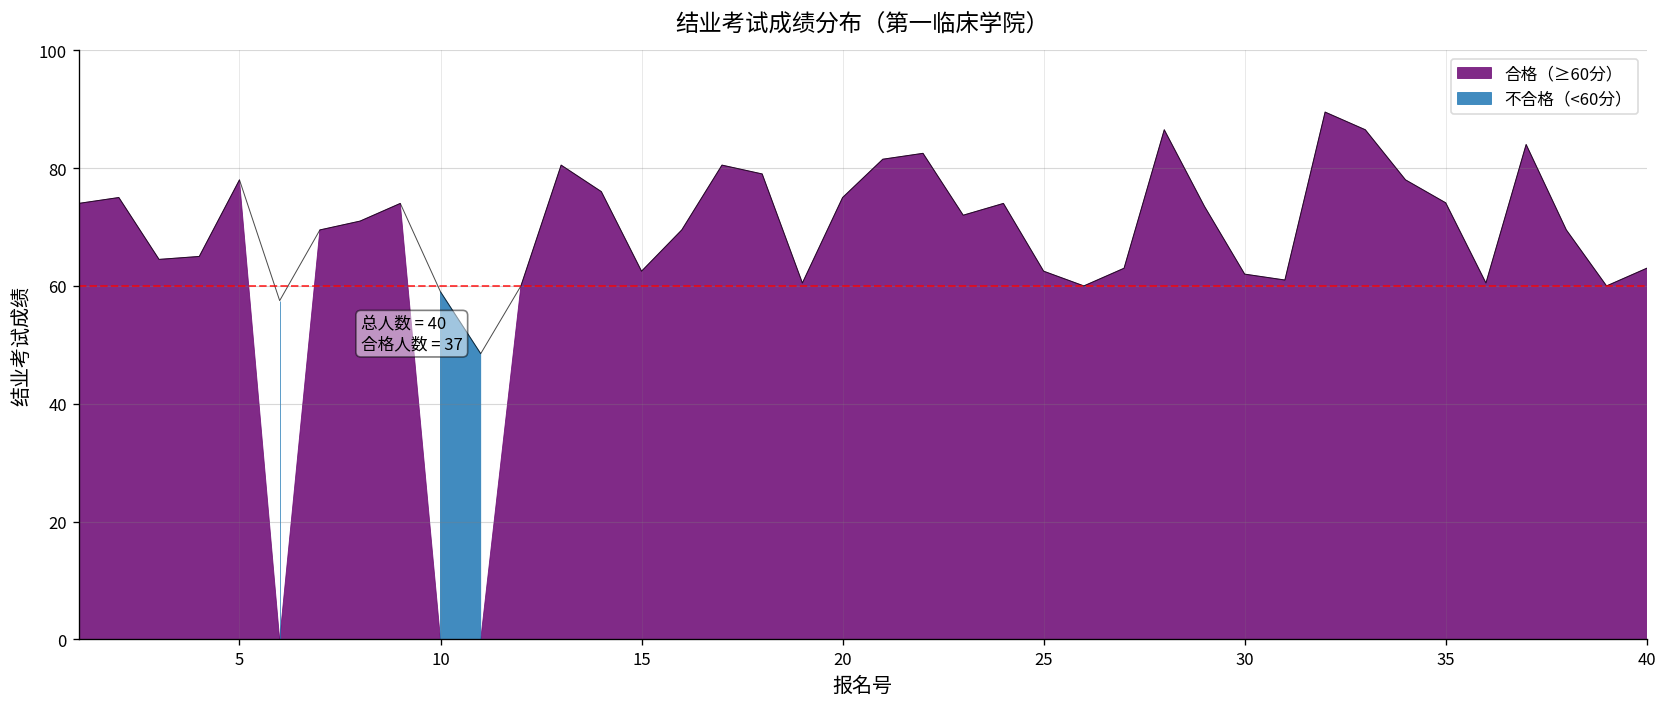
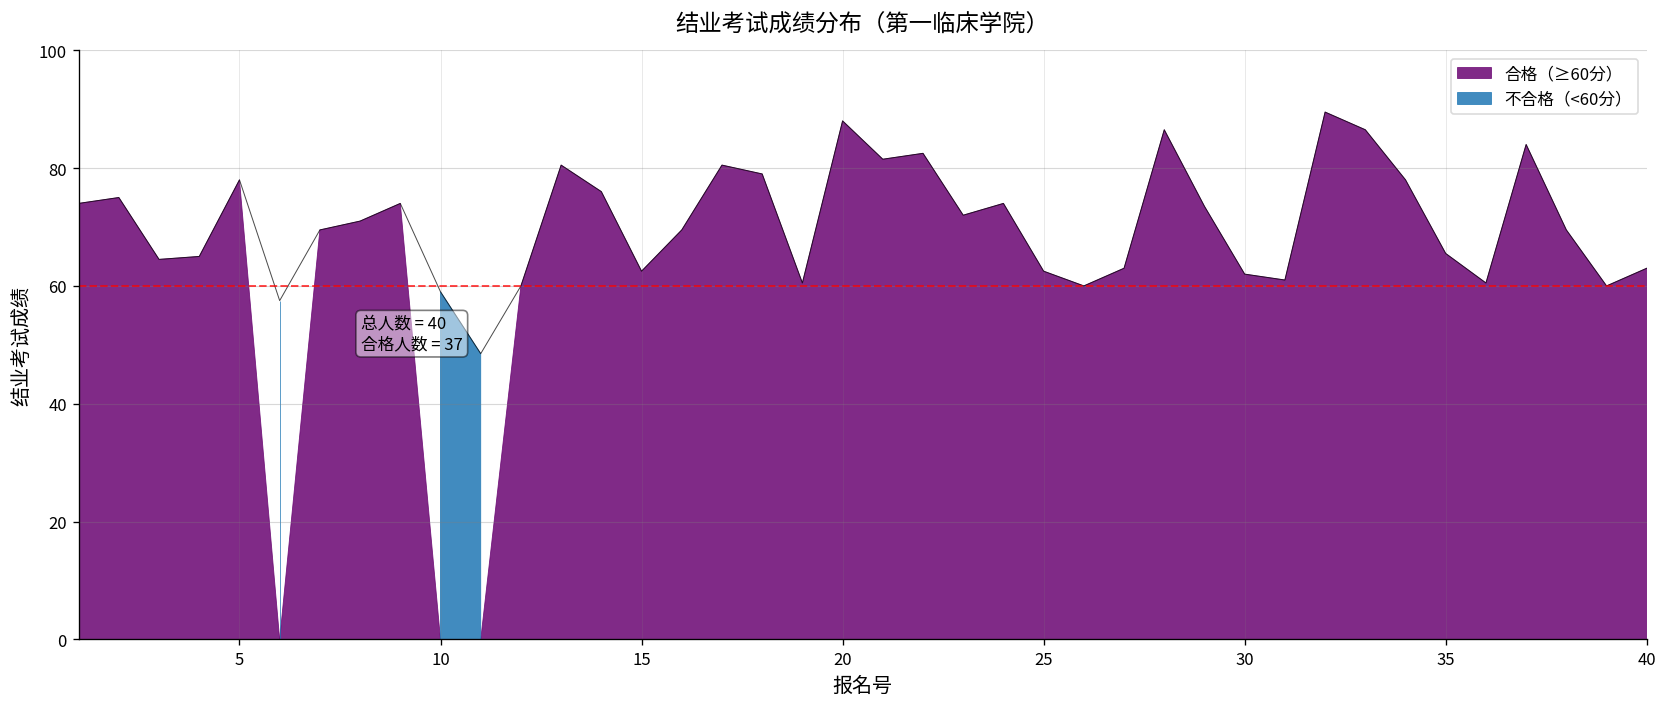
20: 75 -> 88
35: 74 -> 66
